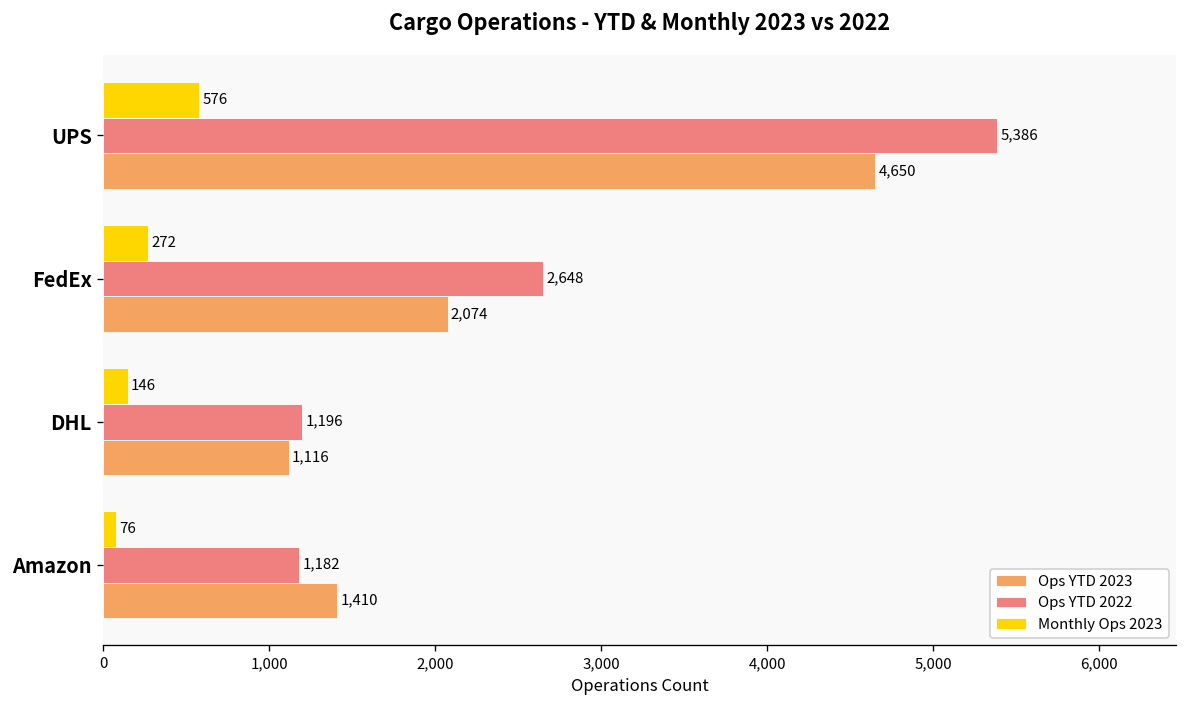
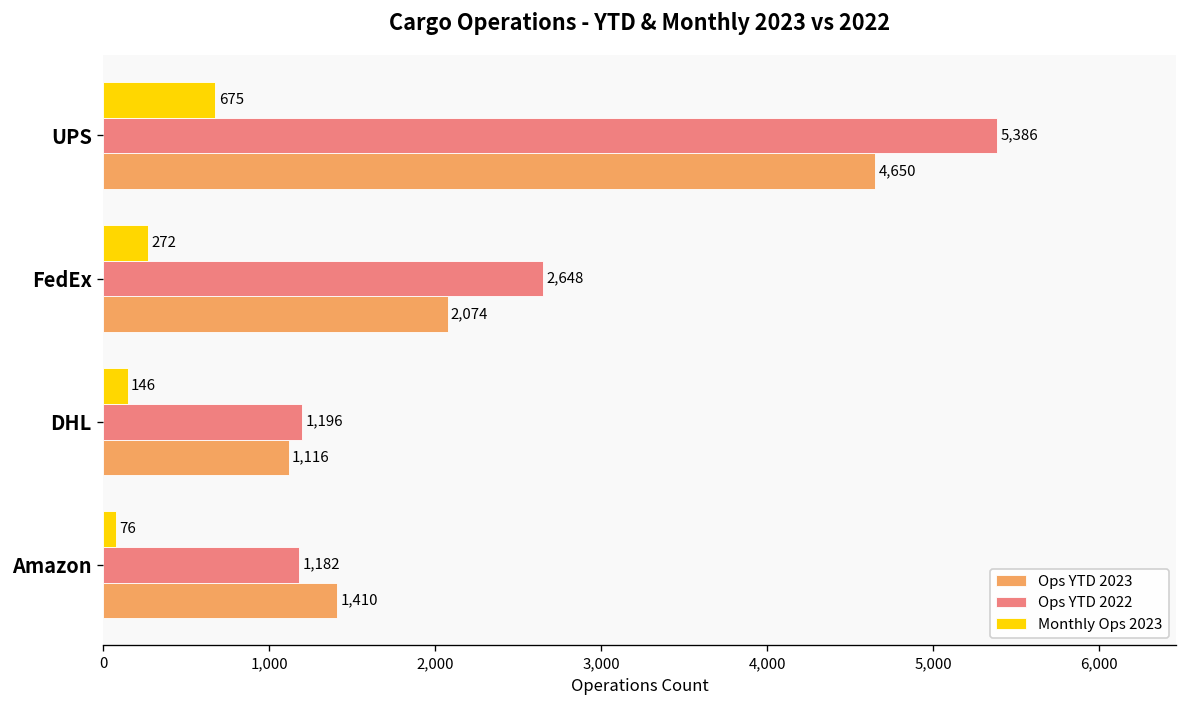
Monthly Ops 2023, UPS: 576 -> 675
